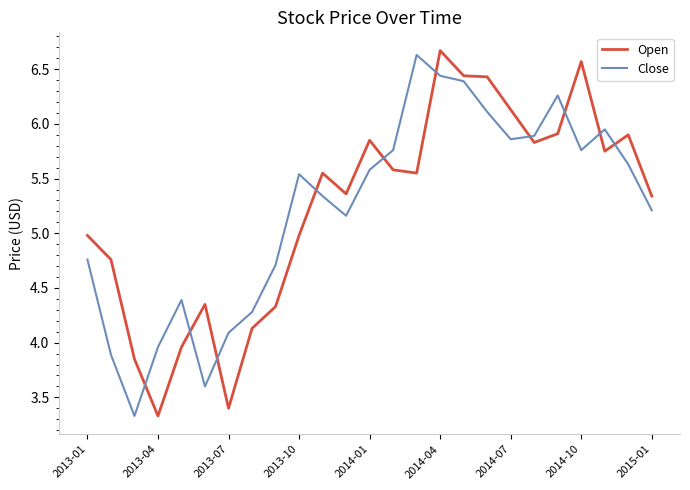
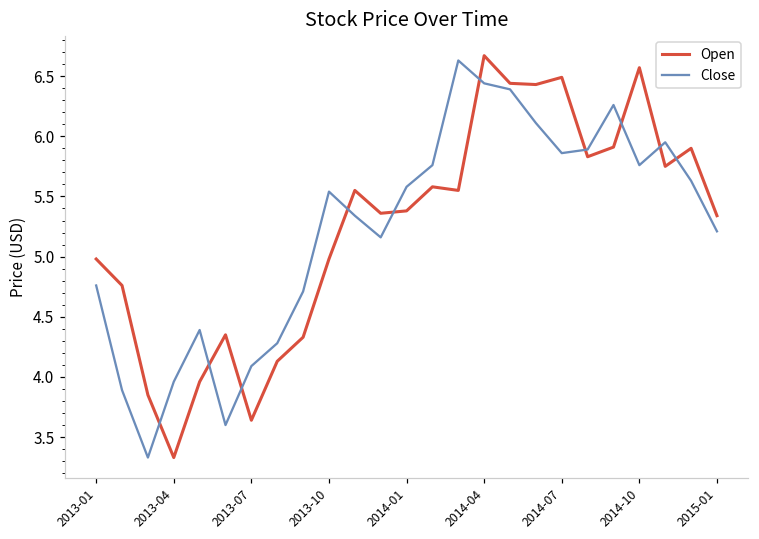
Open, 2013-07: 3.40 -> 3.64
Open, 2014-01: 5.85 -> 5.38
Open, 2014-07: 6.13 -> 6.49
